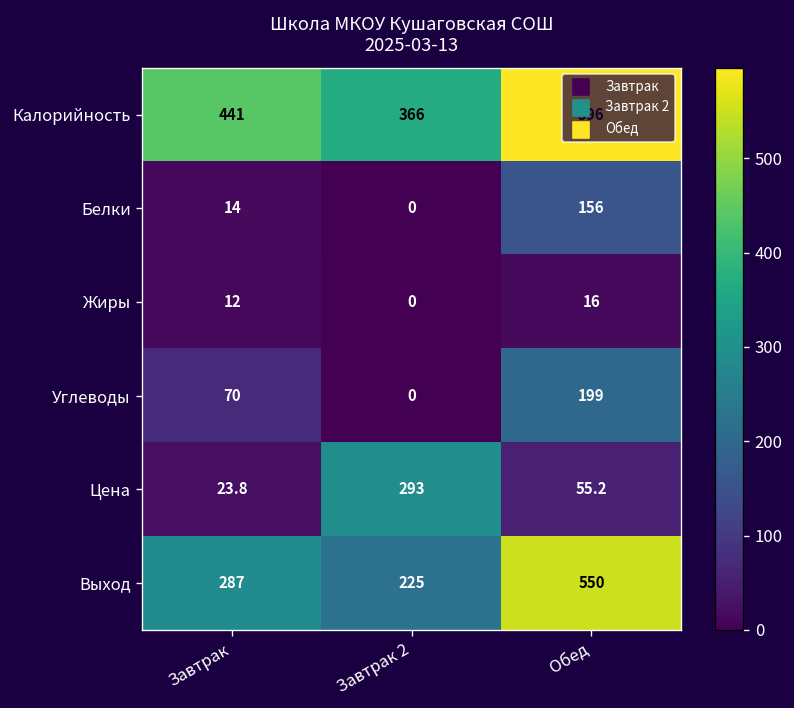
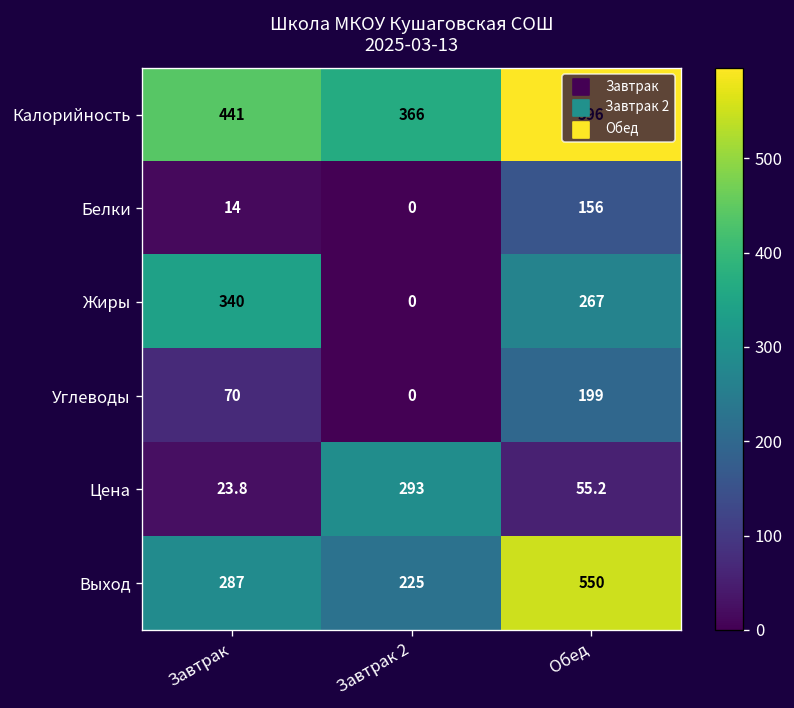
Жиры, Завтрак: 12 -> 340
Жиры, Обед: 16 -> 267
